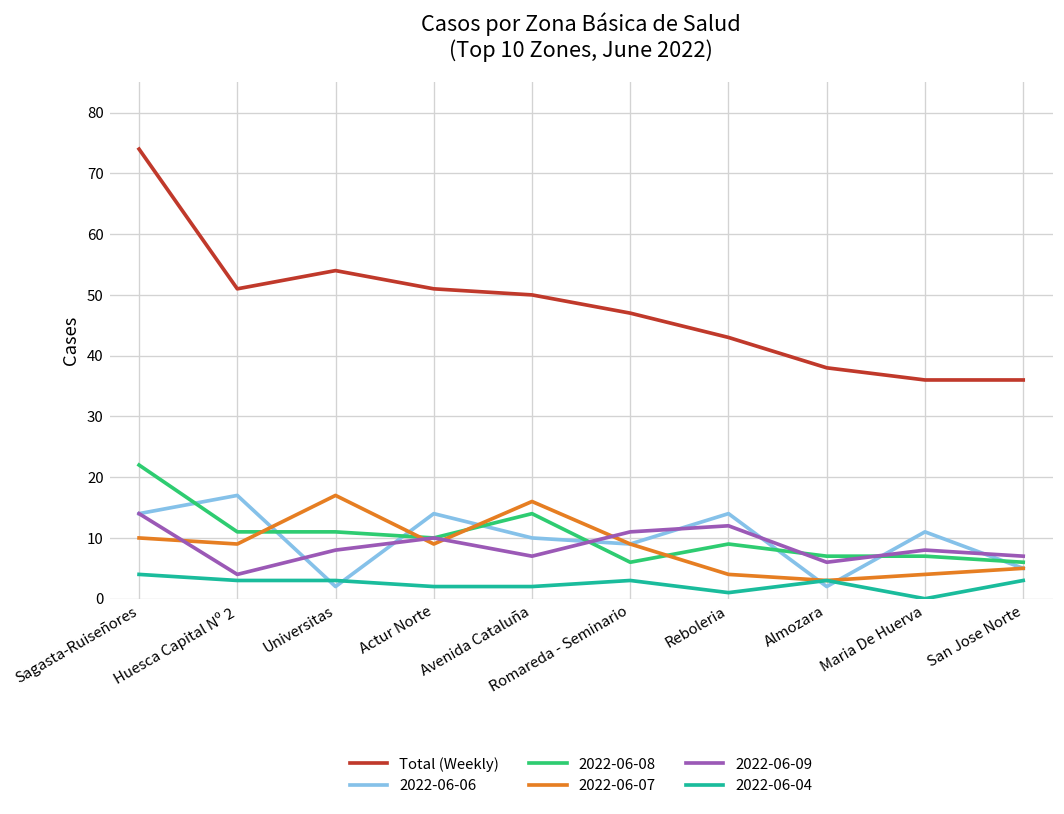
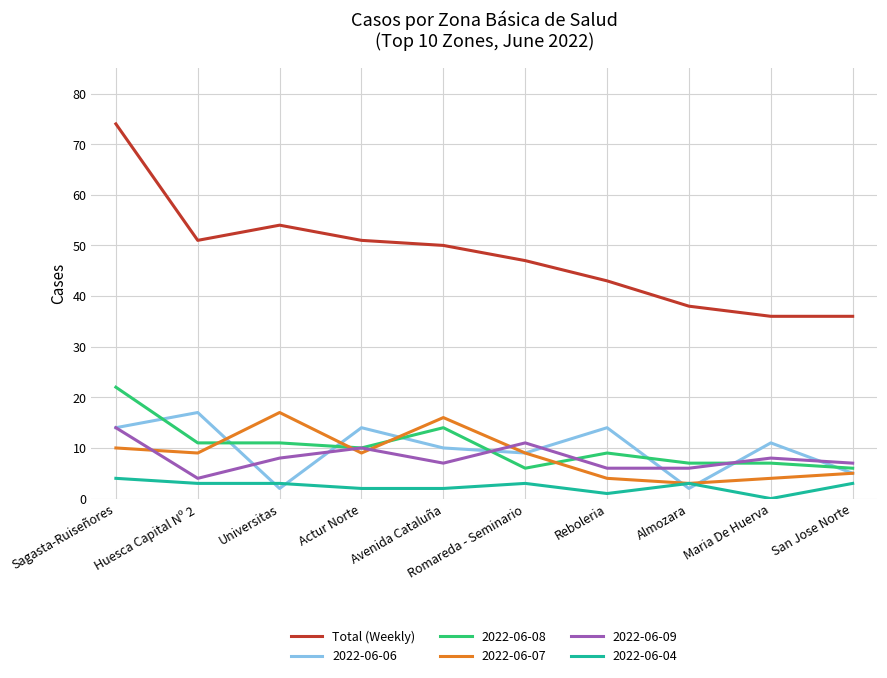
2022-06-09, Reboleria: 12 -> 6
